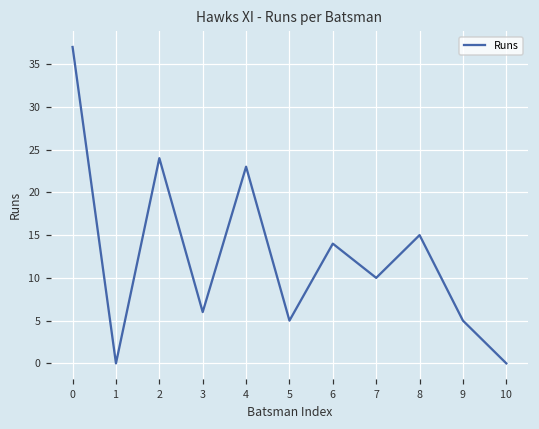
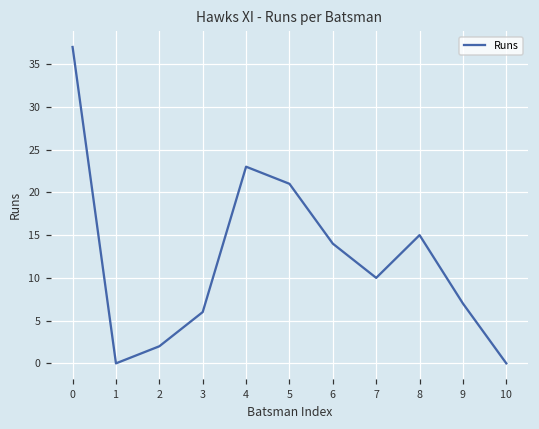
2: 24 -> 2
5: 5 -> 21
9: 5 -> 7
